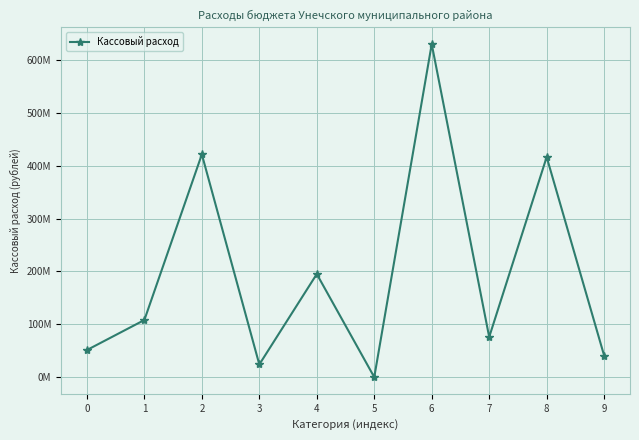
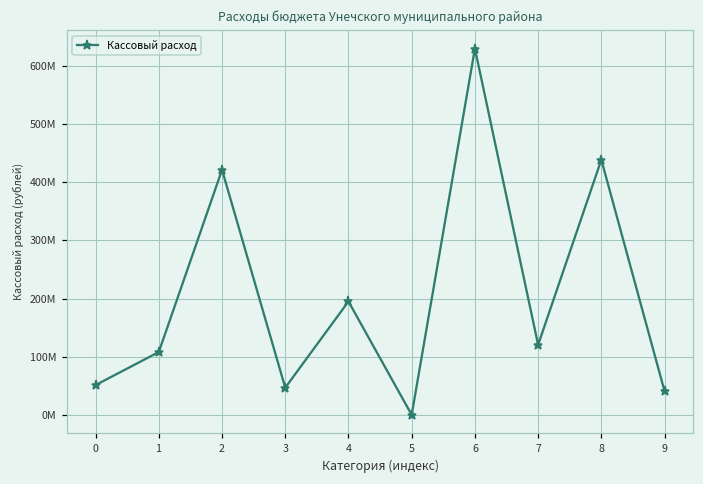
3: 20000000 -> 50000000
7: 80000000 -> 120000000
8: 420000000 -> 440000000
